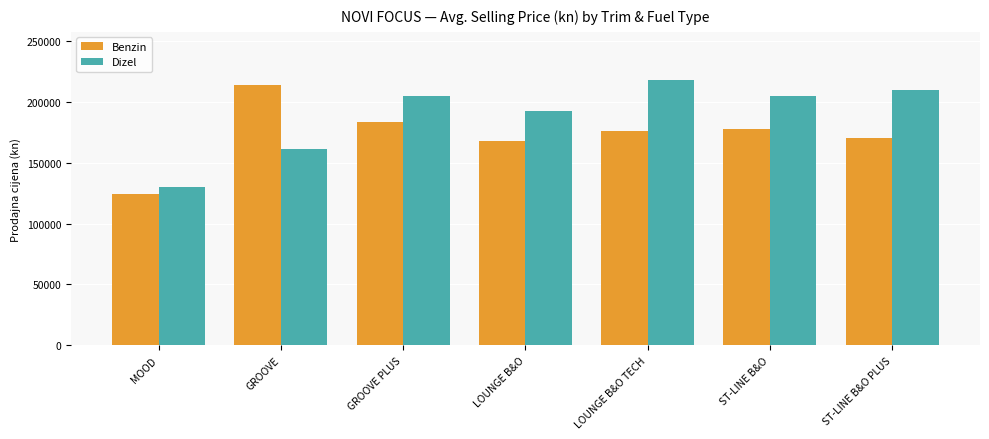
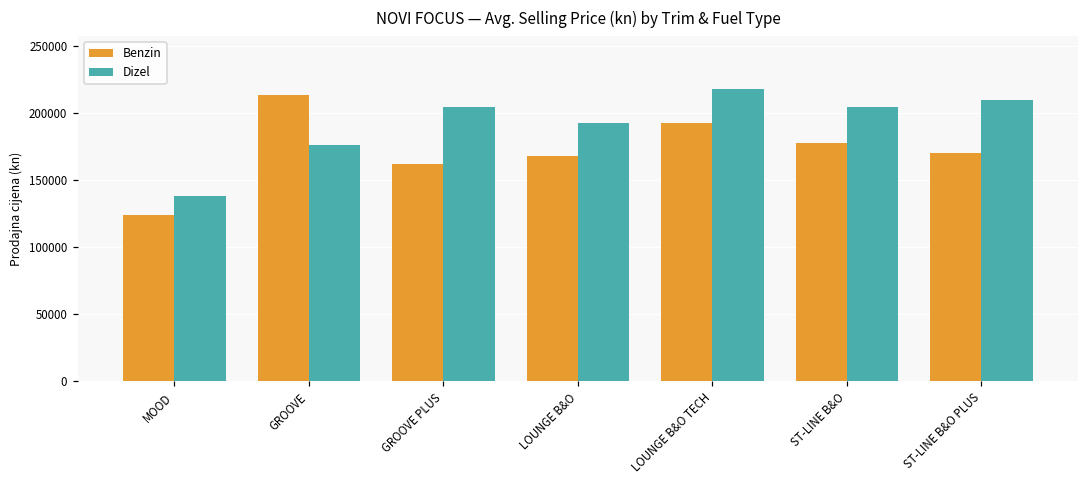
Dizel, MOOD: 130000 -> 138000
Dizel, GROOVE: 161000 -> 176000
Benzin, GROOVE PLUS: 183000 -> 162000
Benzin, LOUNGE B&O TECH: 177000 -> 193000
